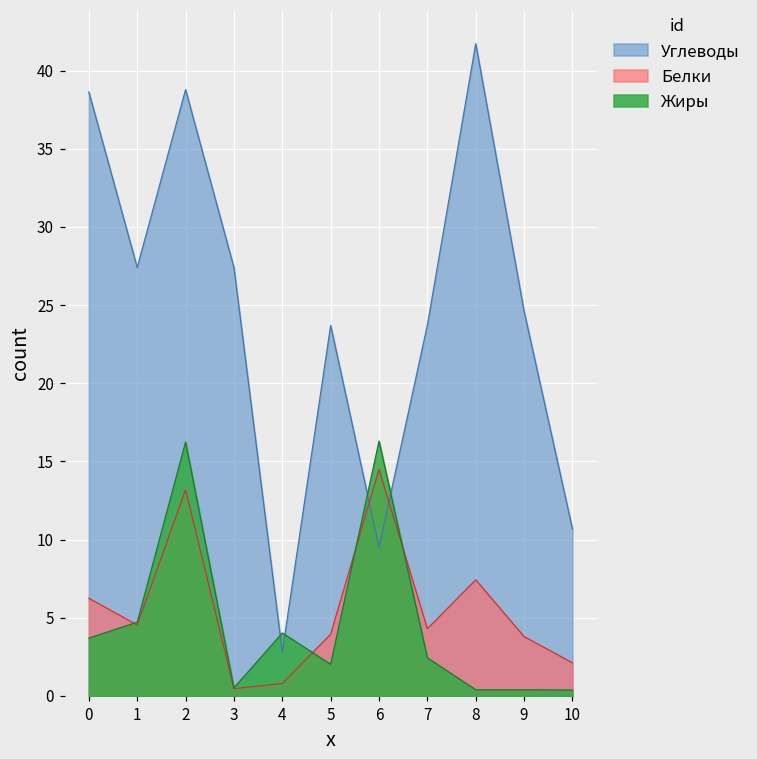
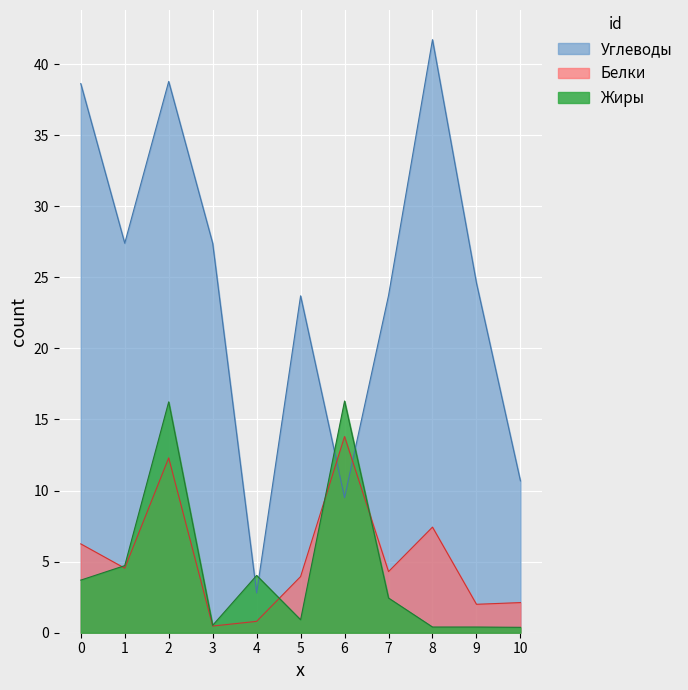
Белки, 2: 13.2 -> 12.3
Жиры, 5: 2.0 -> 0.9
Белки, 6: 14.5 -> 13.8
Белки, 9: 3.8 -> 2.0
